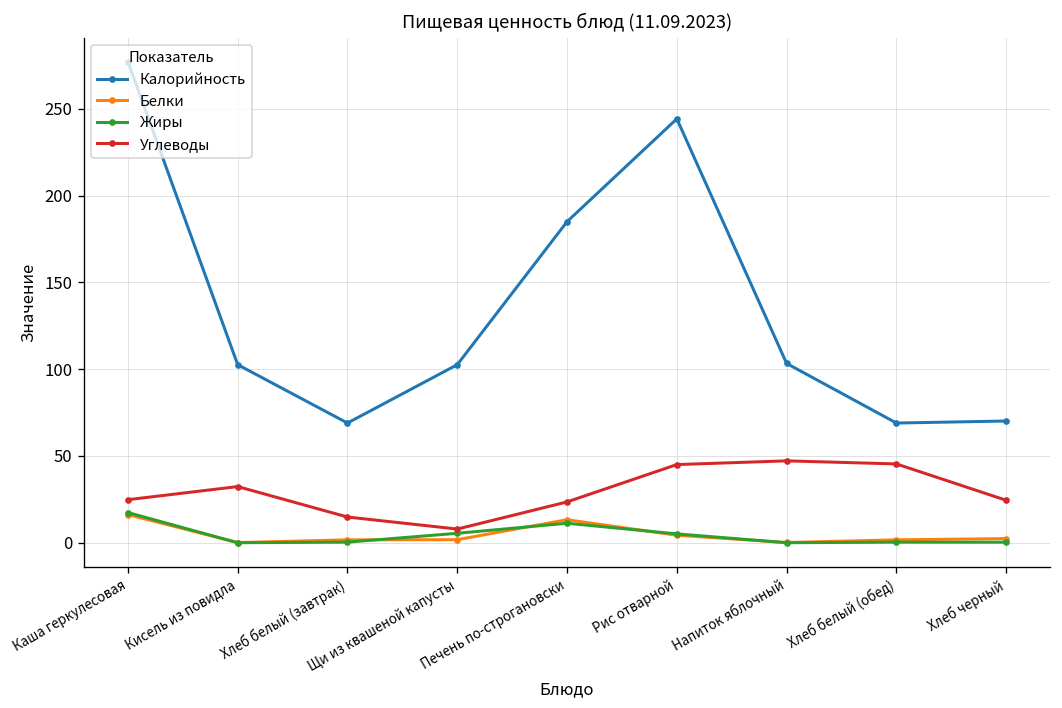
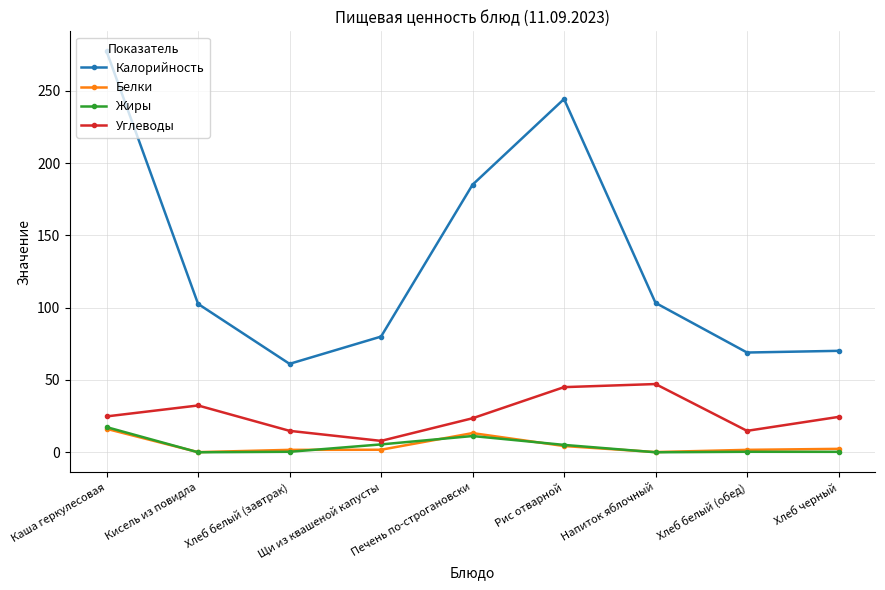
Калорийность, Хлеб белый (завтрак): 69 -> 61
Калорийность, Щи из квашеной капусты: 103 -> 80
Углеводы, Хлеб белый (обед): 45 -> 15
